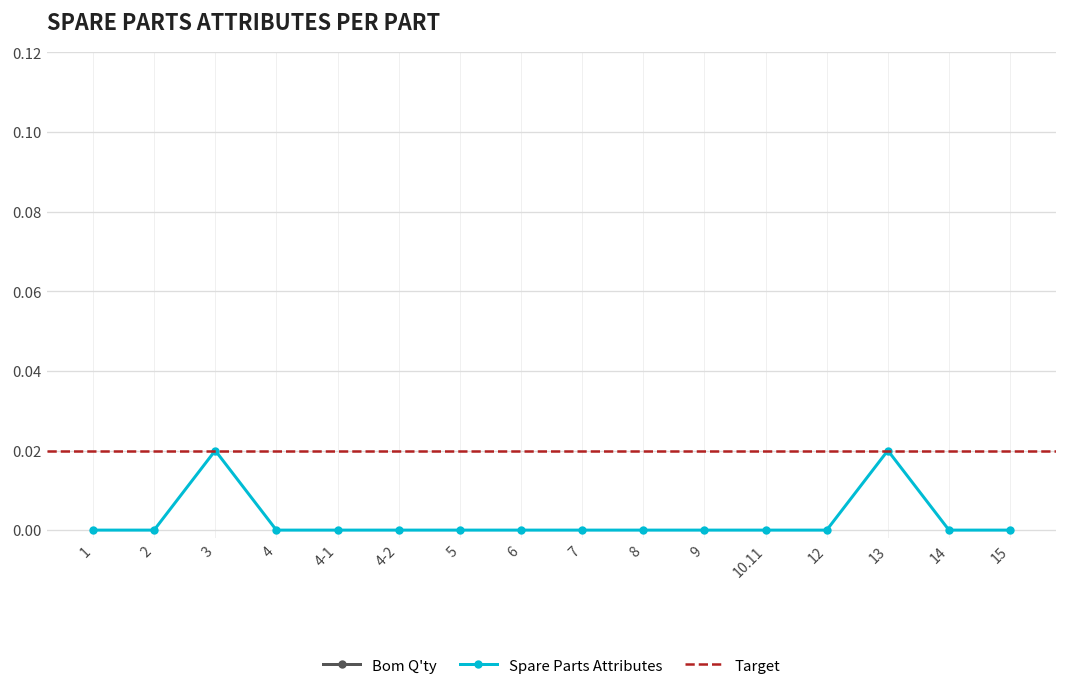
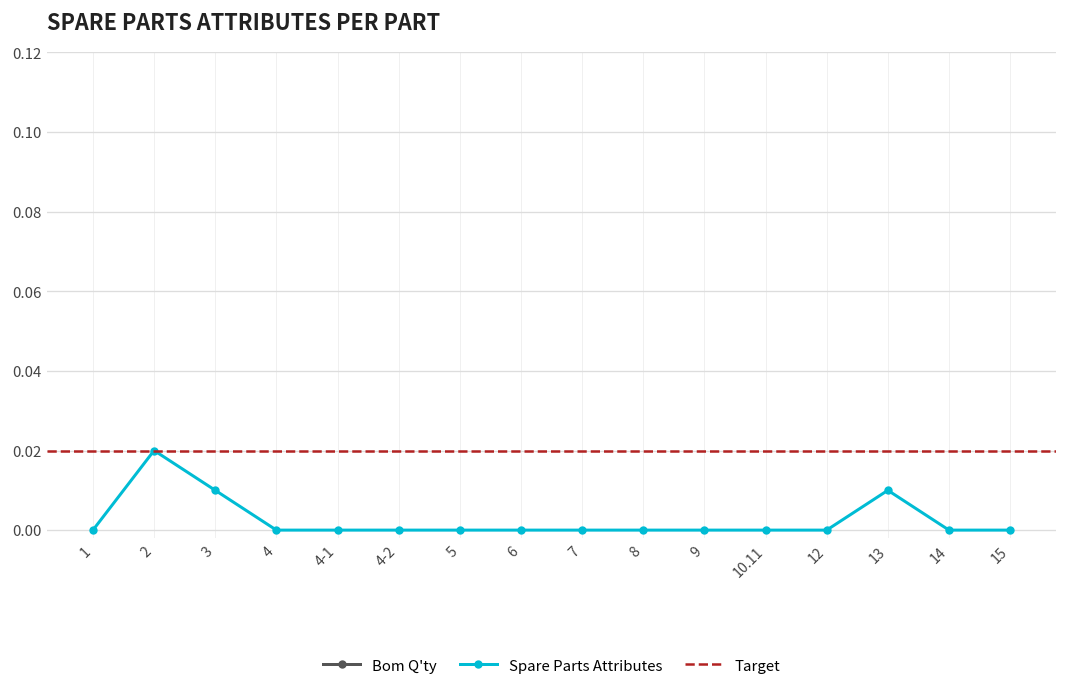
Spare Parts Attributes, 2: 0.00 -> 0.02
Spare Parts Attributes, 3: 0.02 -> 0.01
Spare Parts Attributes, 13: 0.02 -> 0.01
